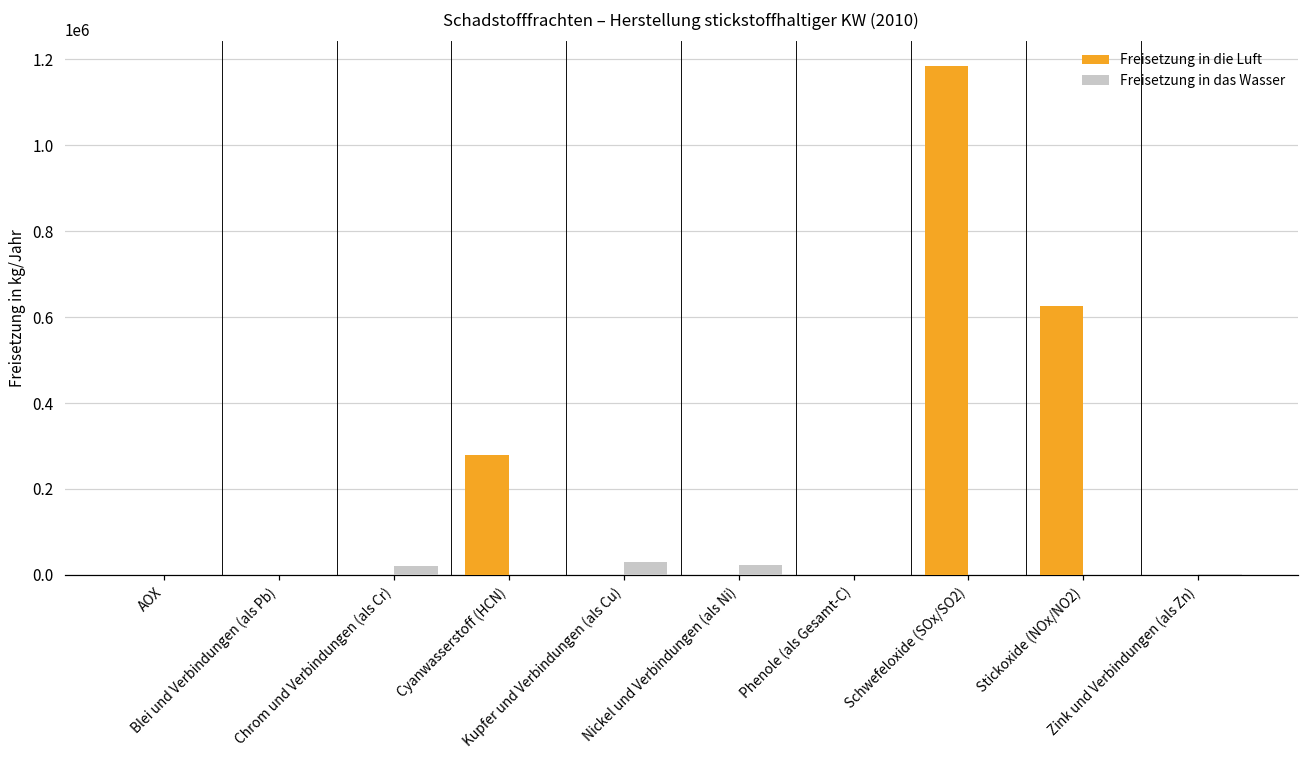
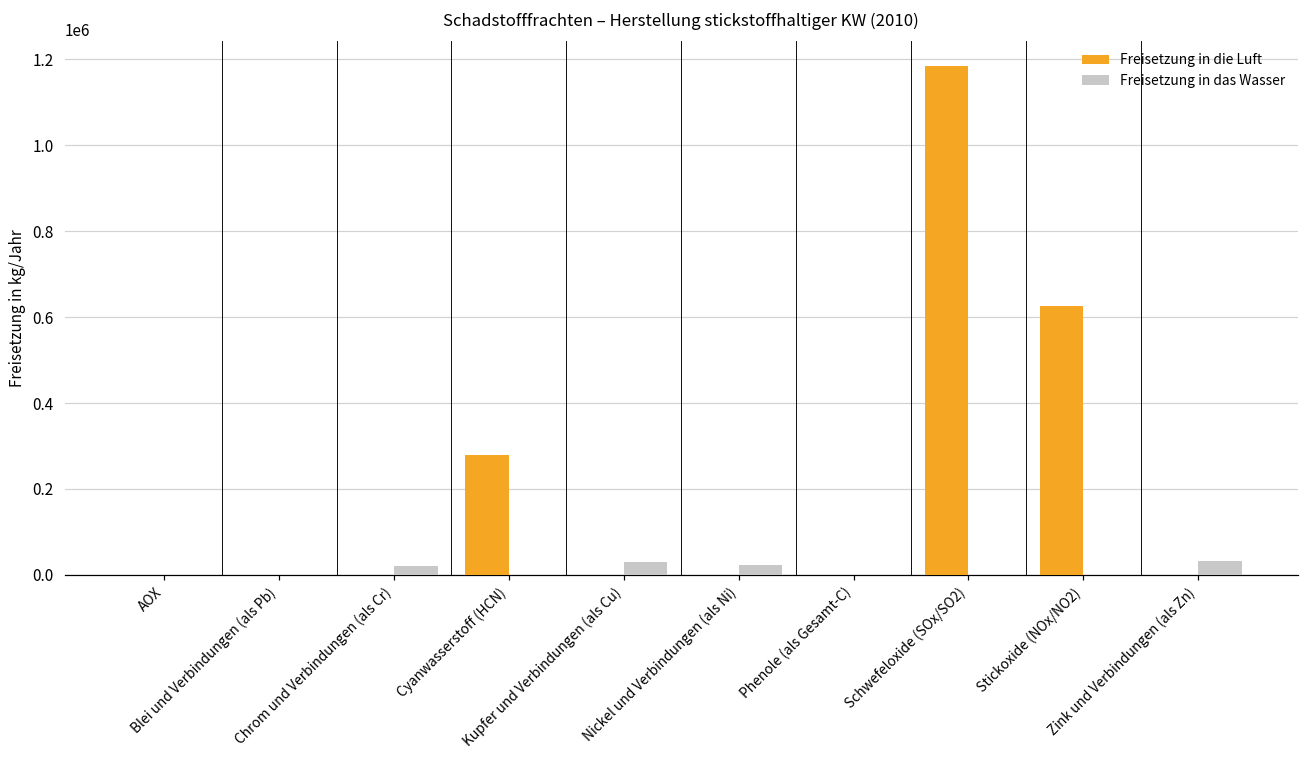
Freisetzung in das Wasser, Zink und Verbindungen (als Zn): 0 -> 30000
